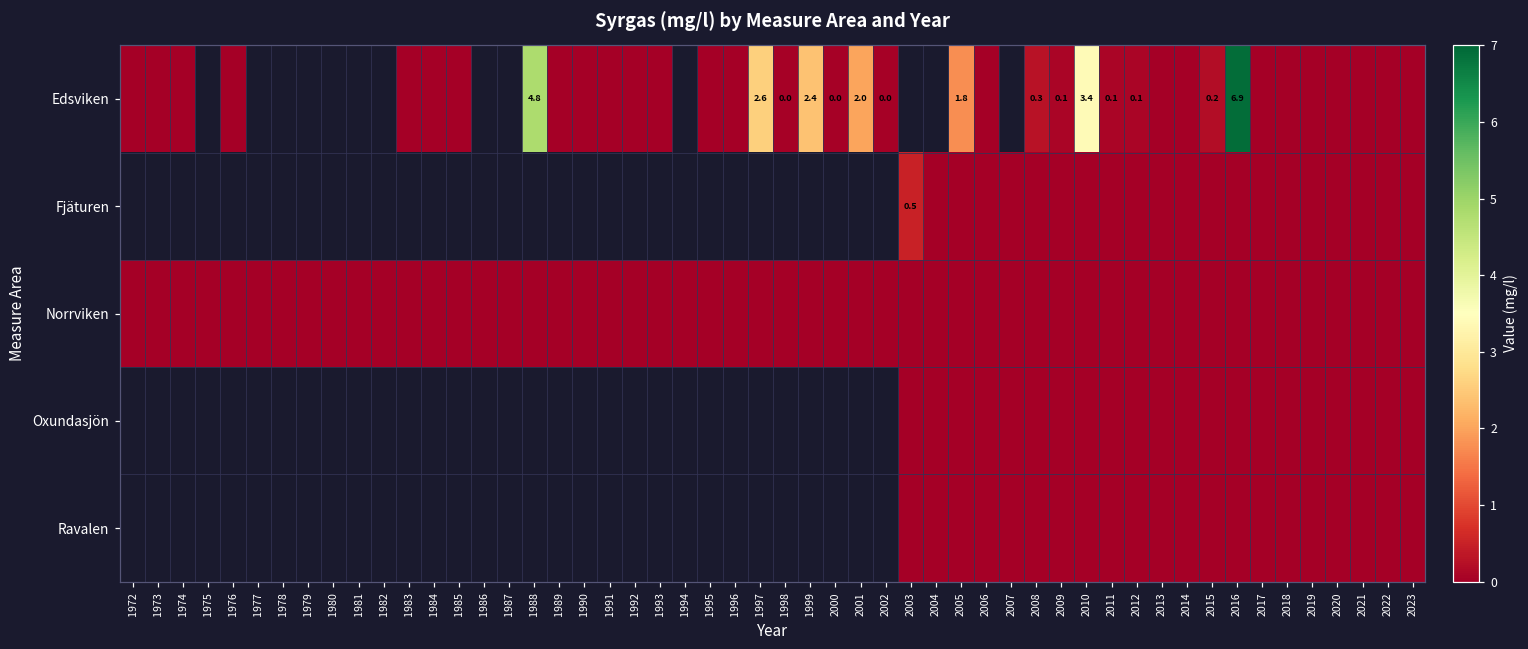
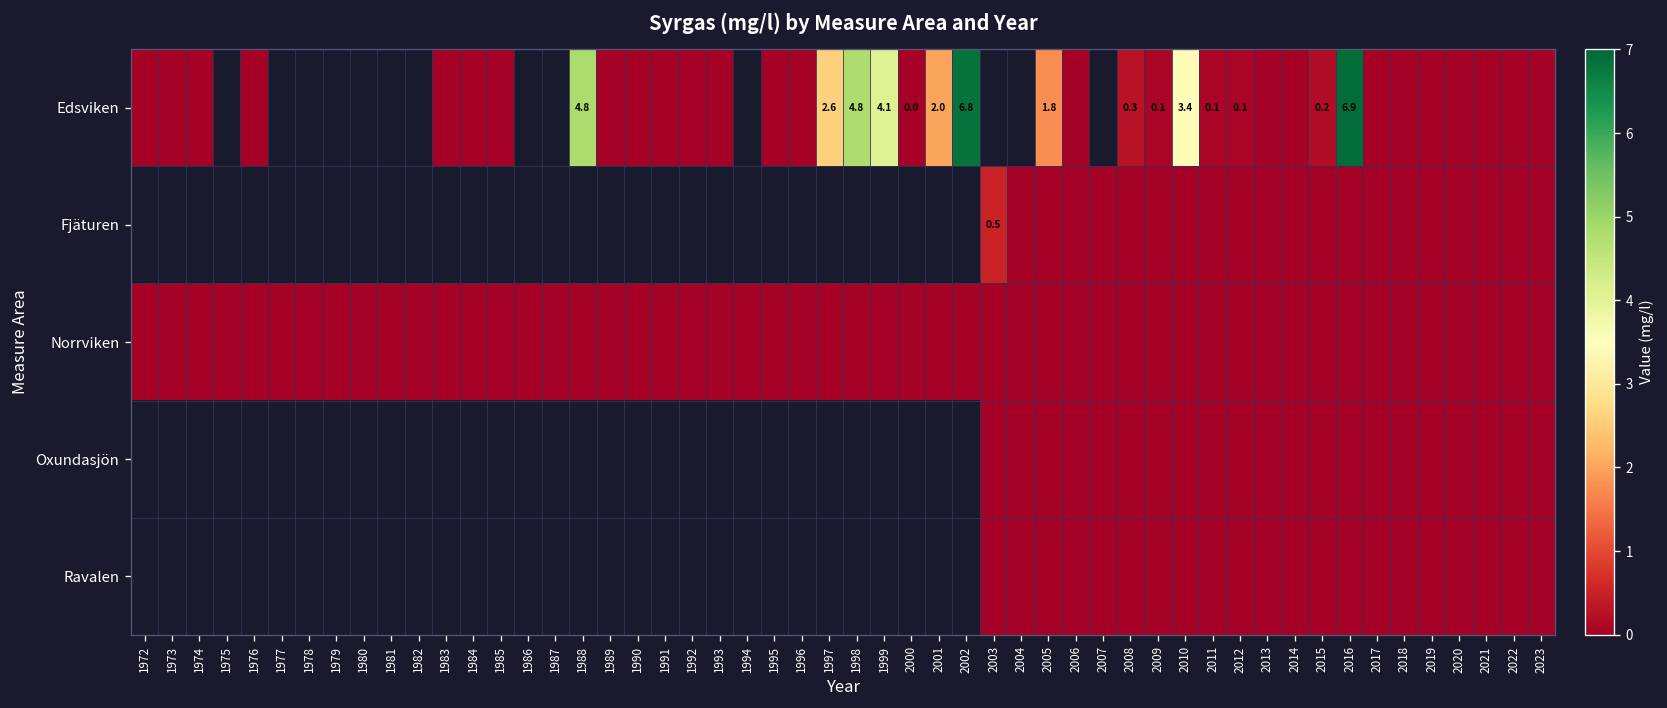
Edsviken, 1998: 0.0 -> 4.8
Edsviken, 1999: 2.4 -> 4.1
Edsviken, 2002: 0.0 -> 6.8
